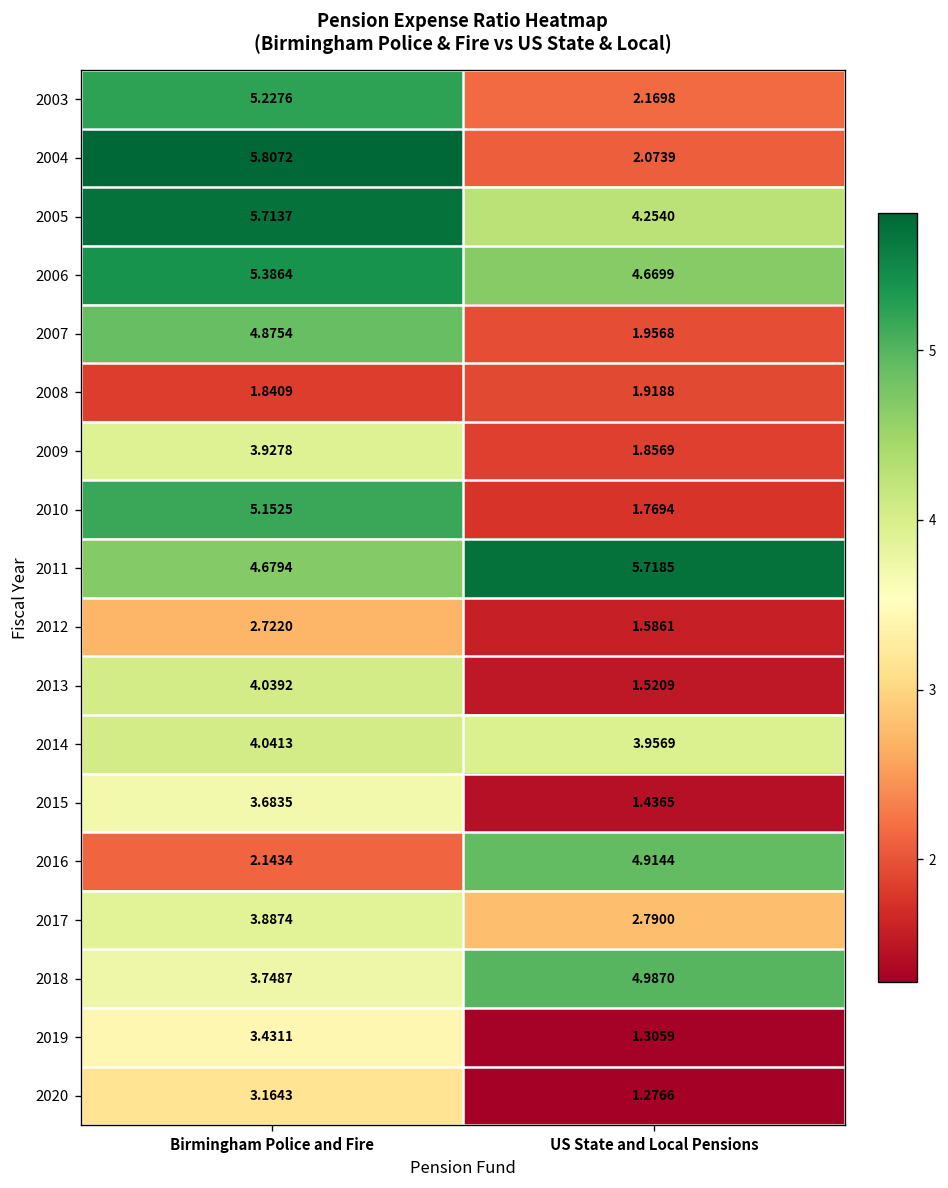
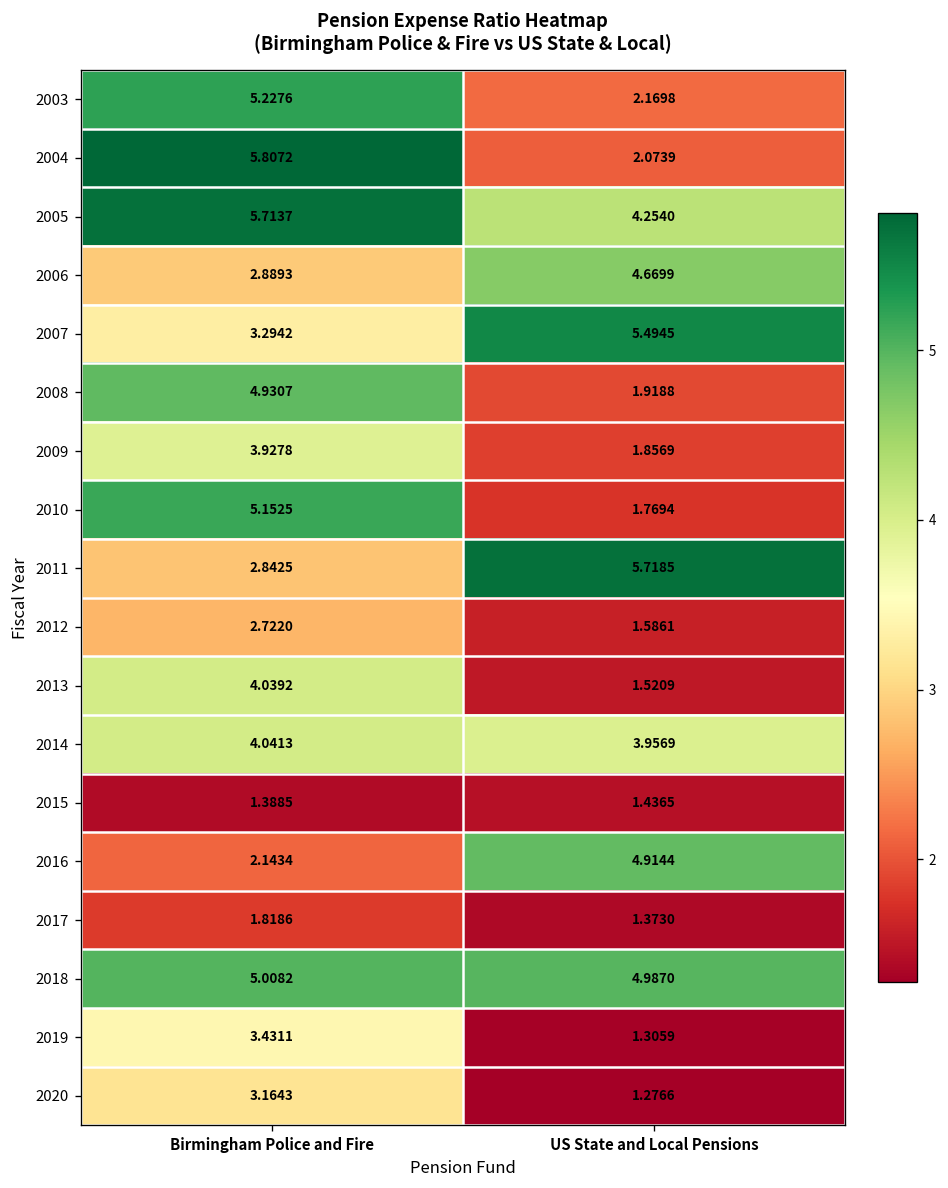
2006, Birmingham Police and Fire: 5.3864 -> 2.8893
2007, Birmingham Police and Fire: 4.8754 -> 3.2942
2007, US State and Local Pensions: 1.9568 -> 5.4945
2008, Birmingham Police and Fire: 1.8409 -> 4.9307
2011, Birmingham Police and Fire: 4.6794 -> 2.8425
2015, Birmingham Police and Fire: 3.6835 -> 1.3885
2017, Birmingham Police and Fire: 3.8874 -> 1.8186
2017, US State and Local Pensions: 2.7900 -> 1.3730
2018, Birmingham Police and Fire: 3.7487 -> 5.0082
